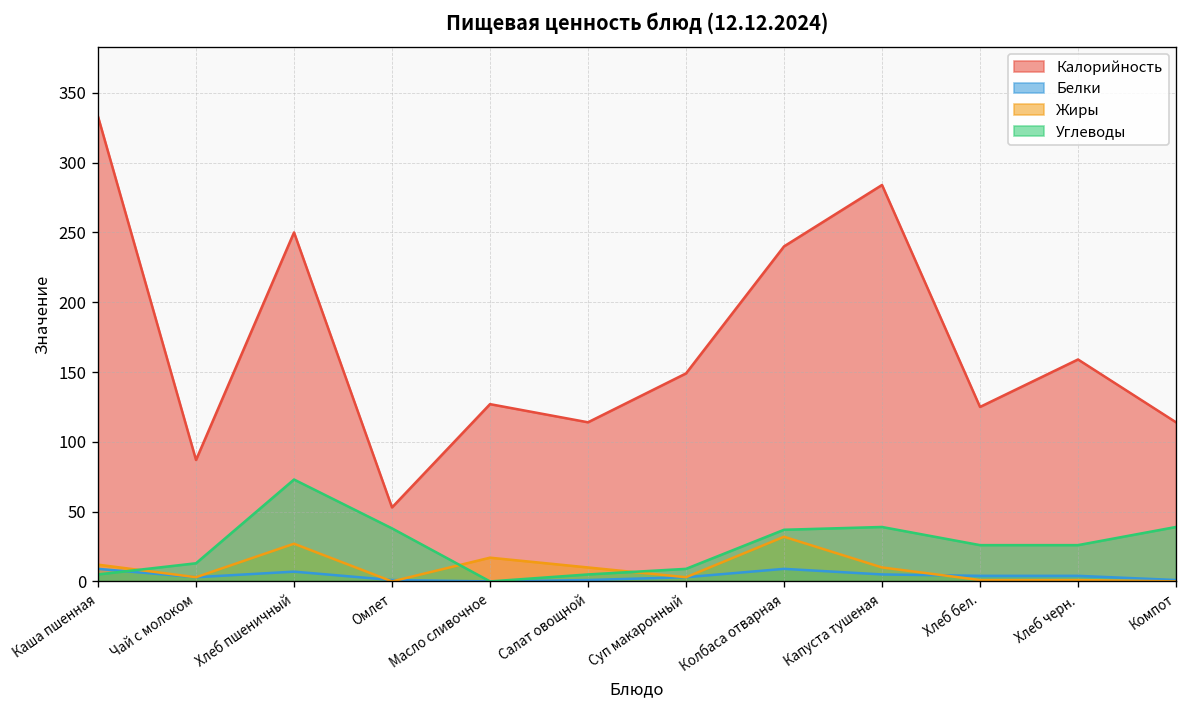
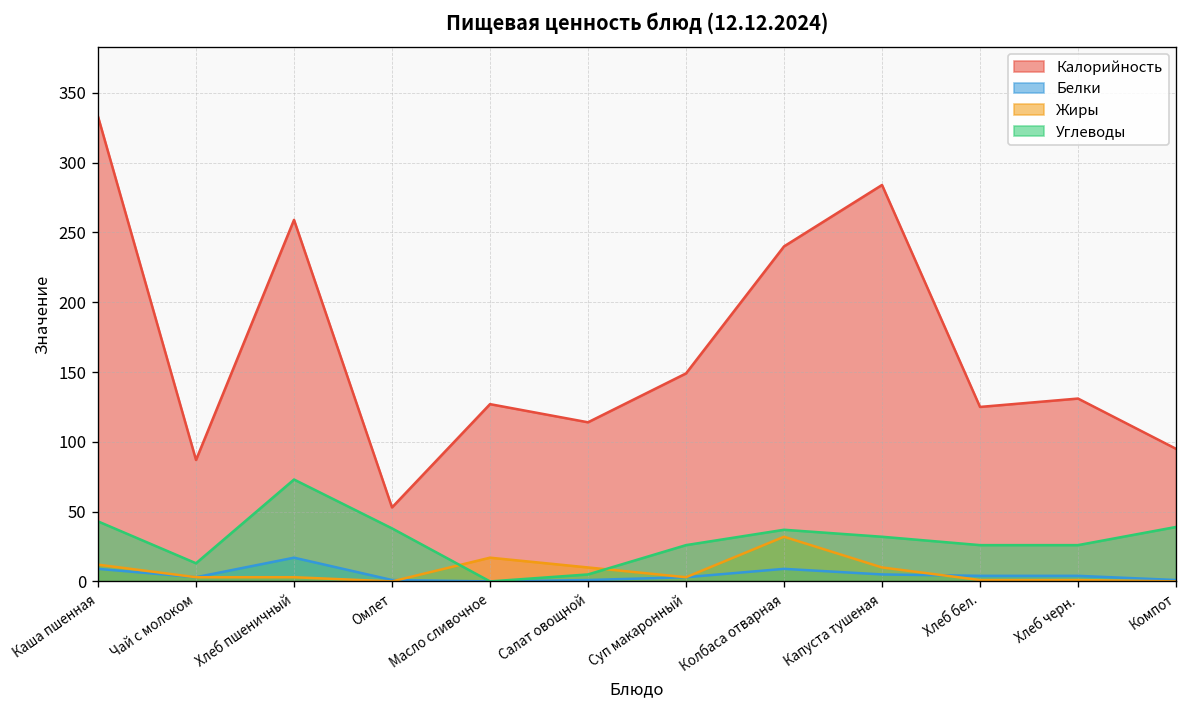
Углеводы, Каша пшенная: 5 -> 43
Калорийность, Хлеб пшеничный: 250 -> 259
Белки, Хлеб пшеничный: 7 -> 17
Жиры, Хлеб пшеничный: 27 -> 3
Углеводы, Суп макаронный: 9 -> 26
Углеводы, Капуста тушеная: 39 -> 32
Калорийность, Хлеб черн.: 159 -> 131
Калорийность, Компот: 114 -> 95
